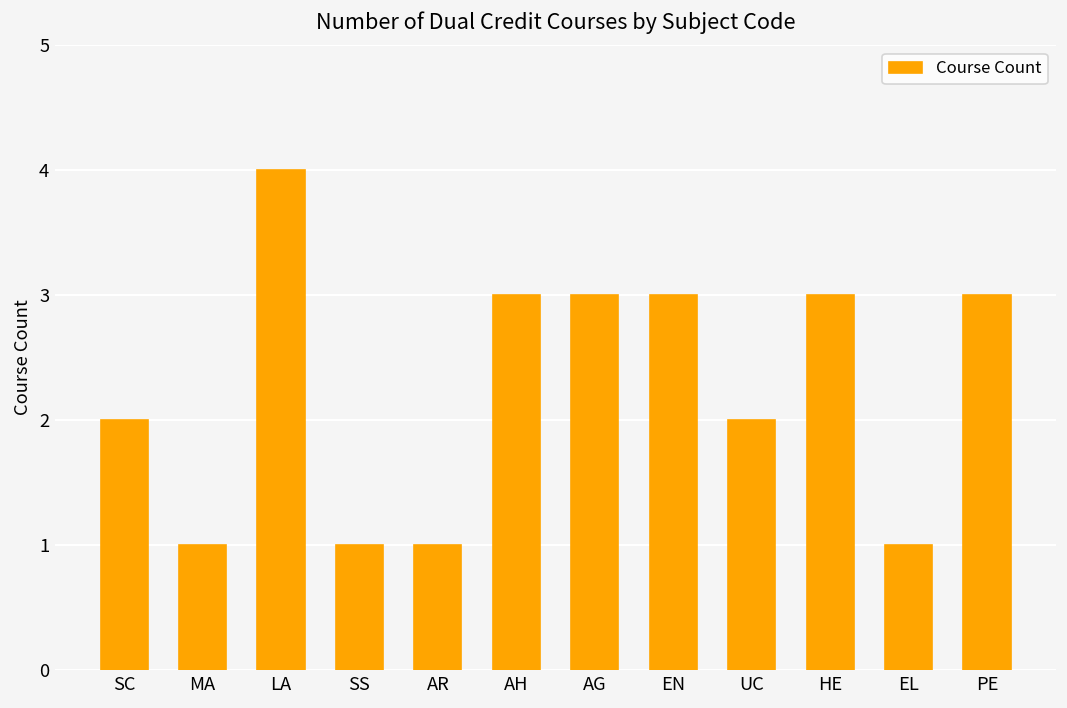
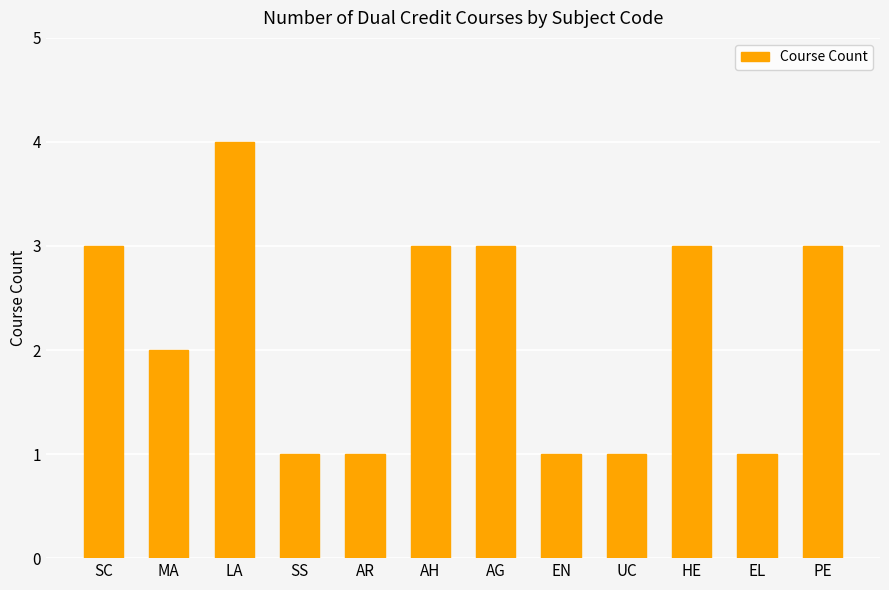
SC: 2 -> 3
MA: 1 -> 2
EN: 3 -> 1
UC: 2 -> 1
